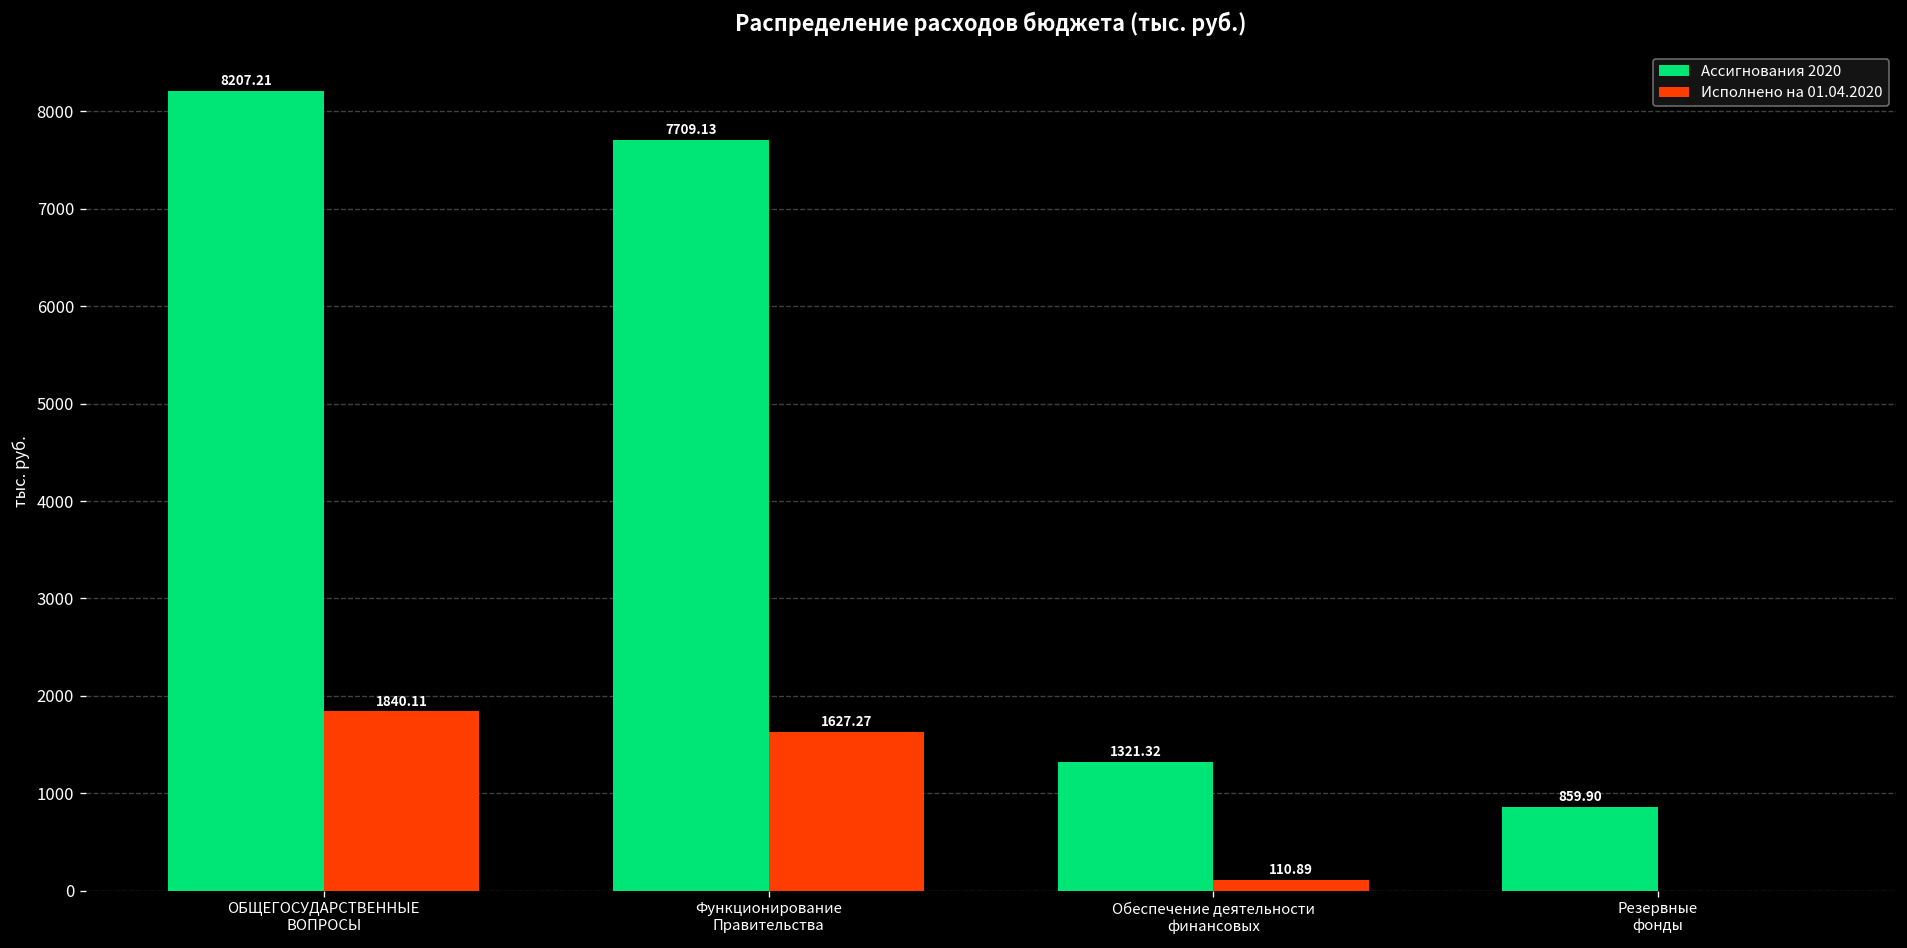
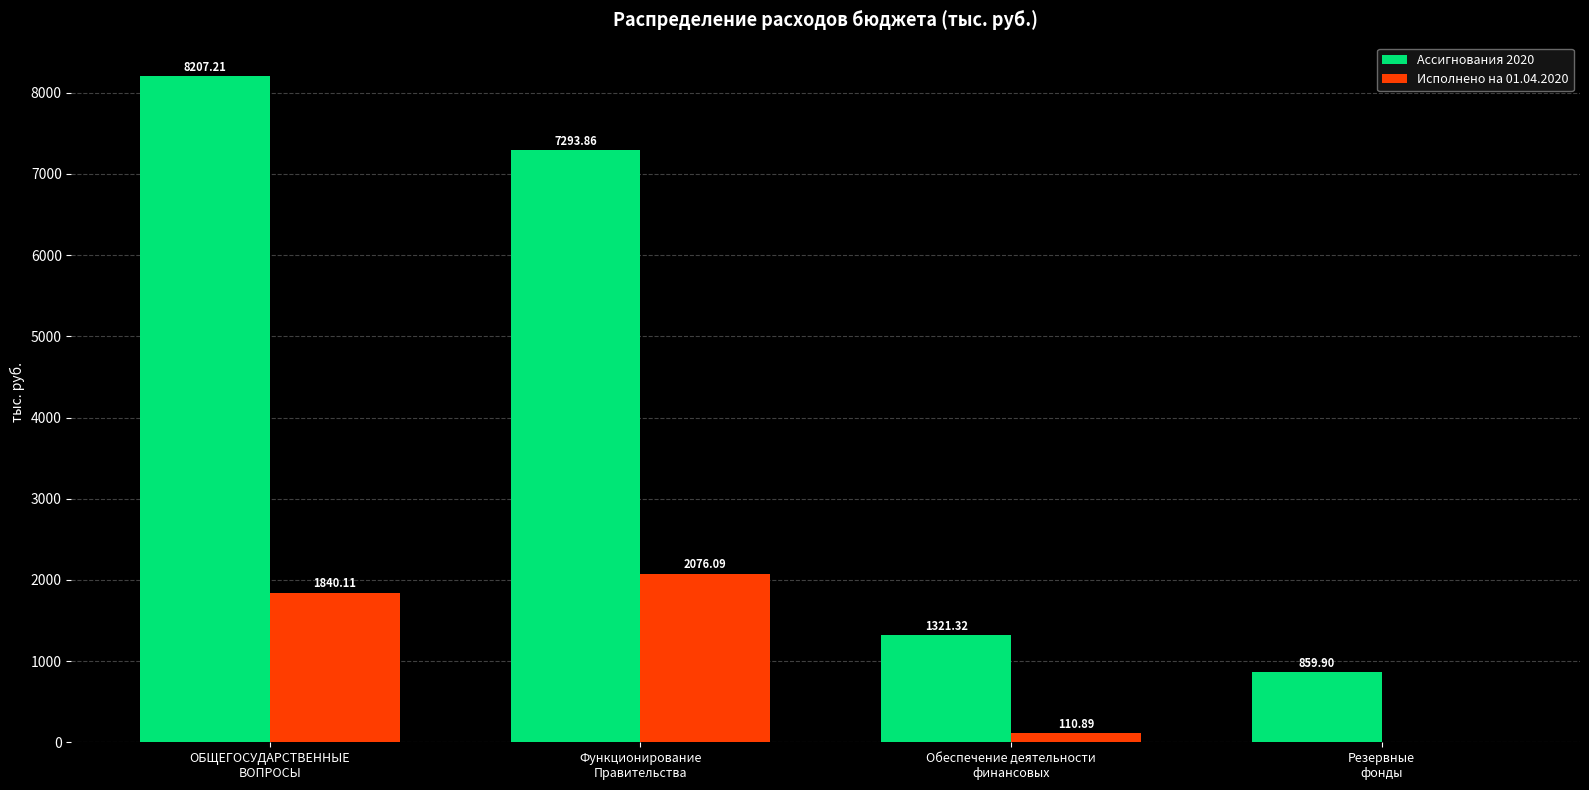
Ассигнования 2020, Функционирование Правительства: 7709.13 -> 7293.86
Исполнено на 01.04.2020, Функционирование Правительства: 1627.27 -> 2076.09
